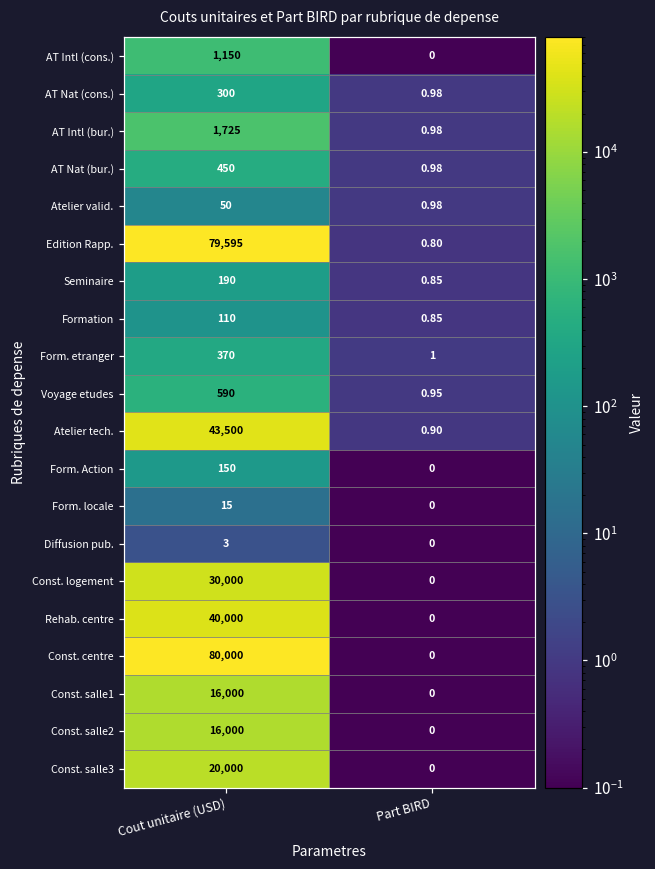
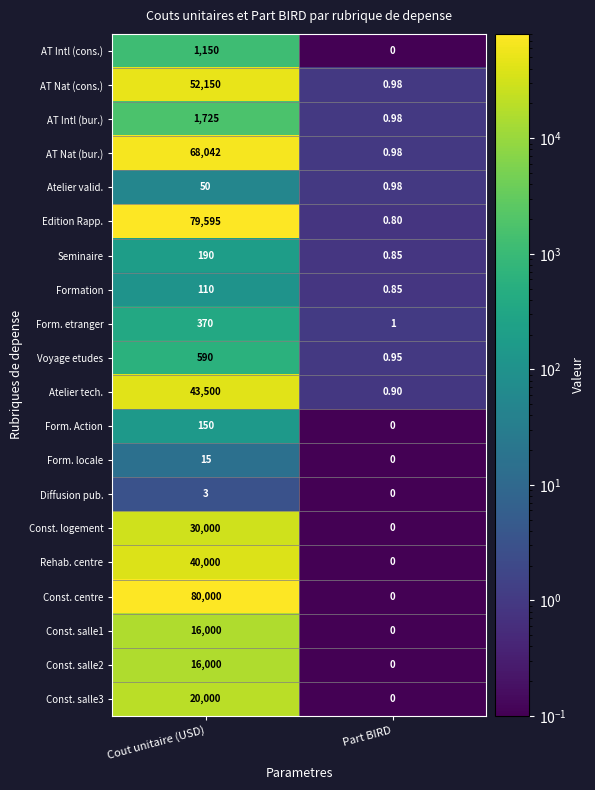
AT Nat (cons.), Cout unitaire (USD): 300 -> 52,150
AT Nat (bur.), Cout unitaire (USD): 450 -> 68,042
